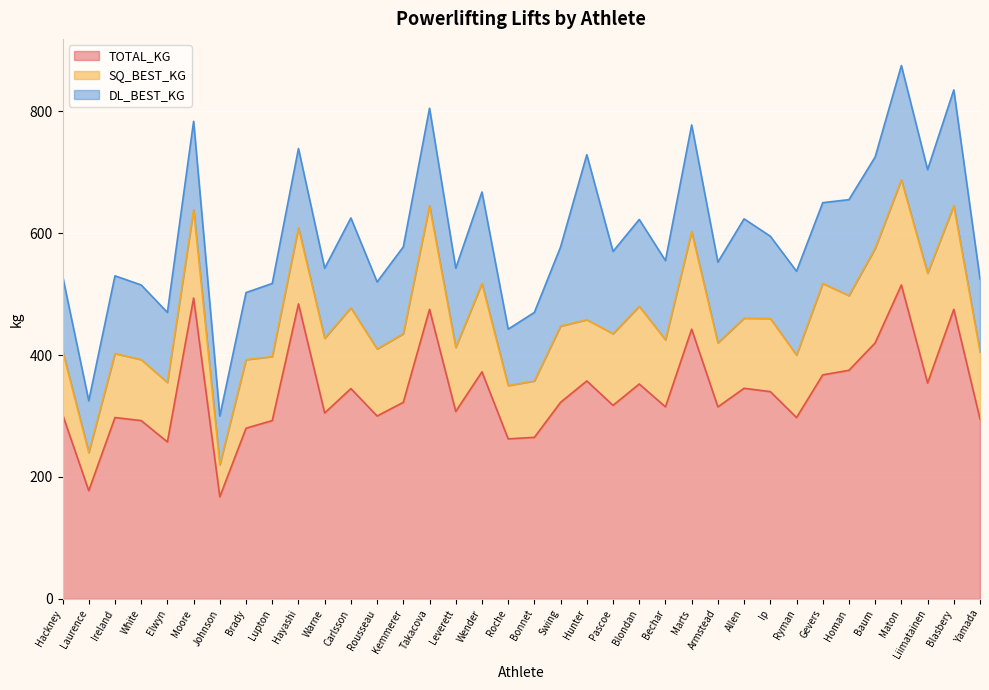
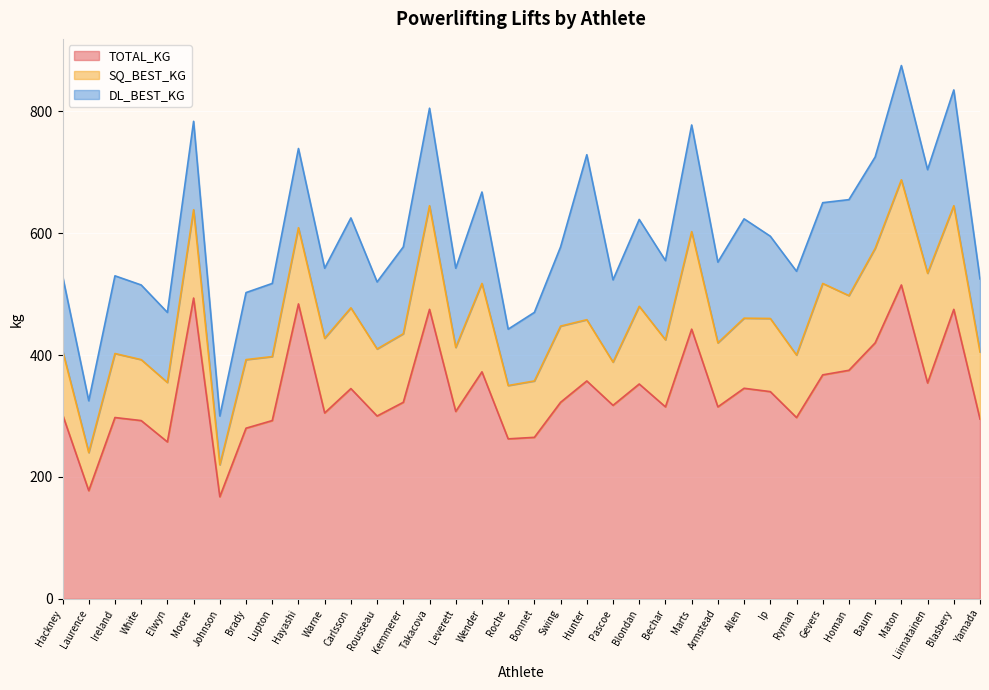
SQ_BEST_KG, Pascoe: 120 -> 70
